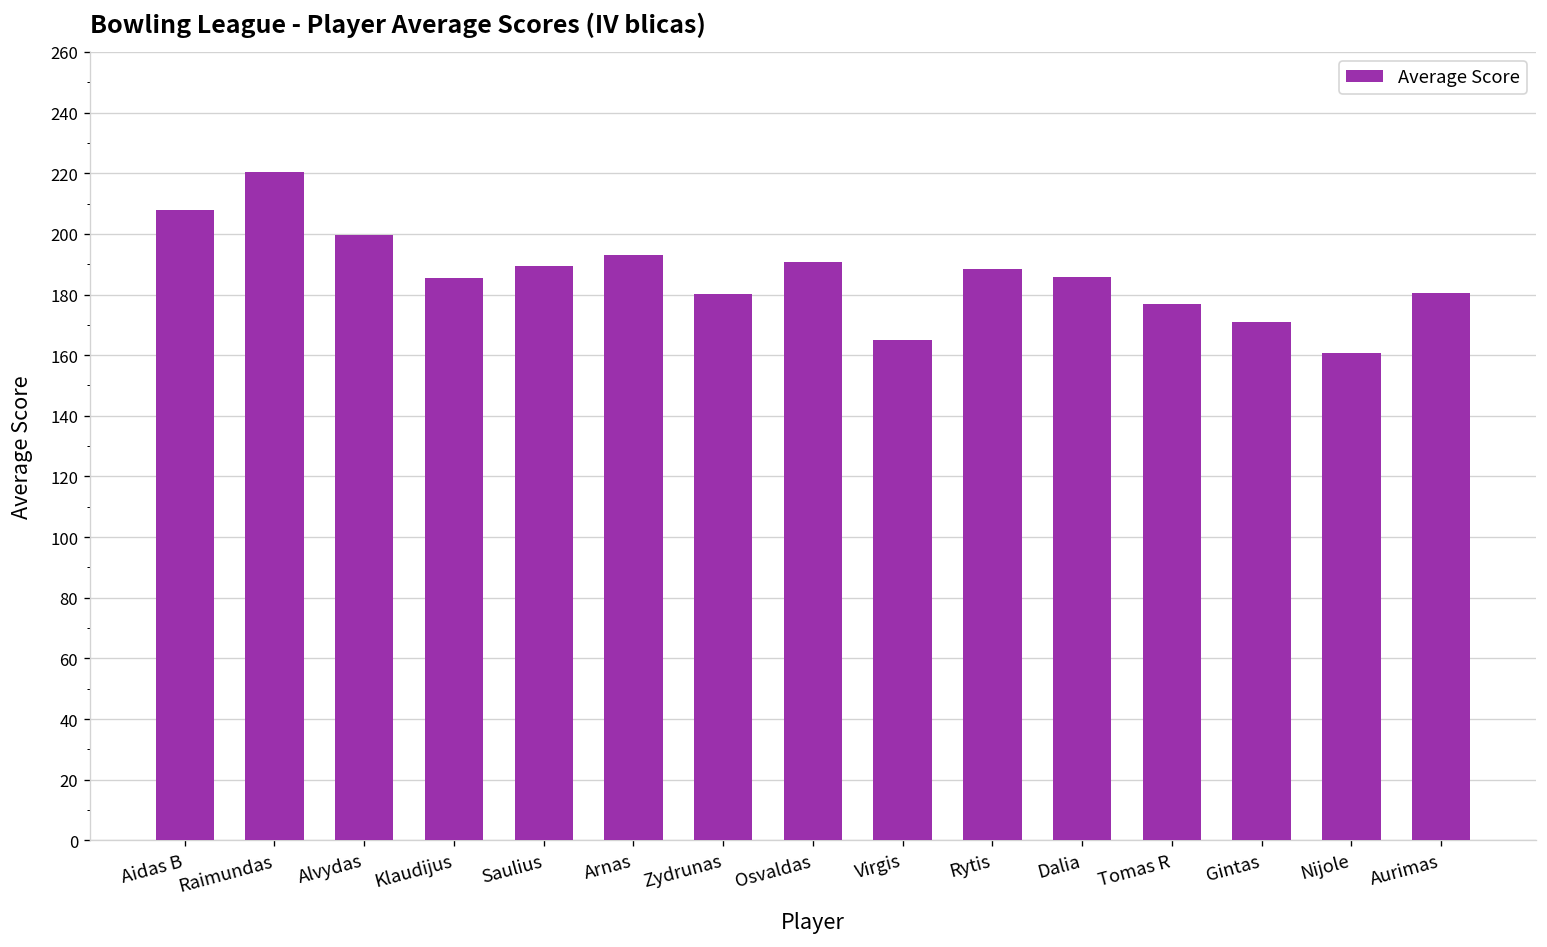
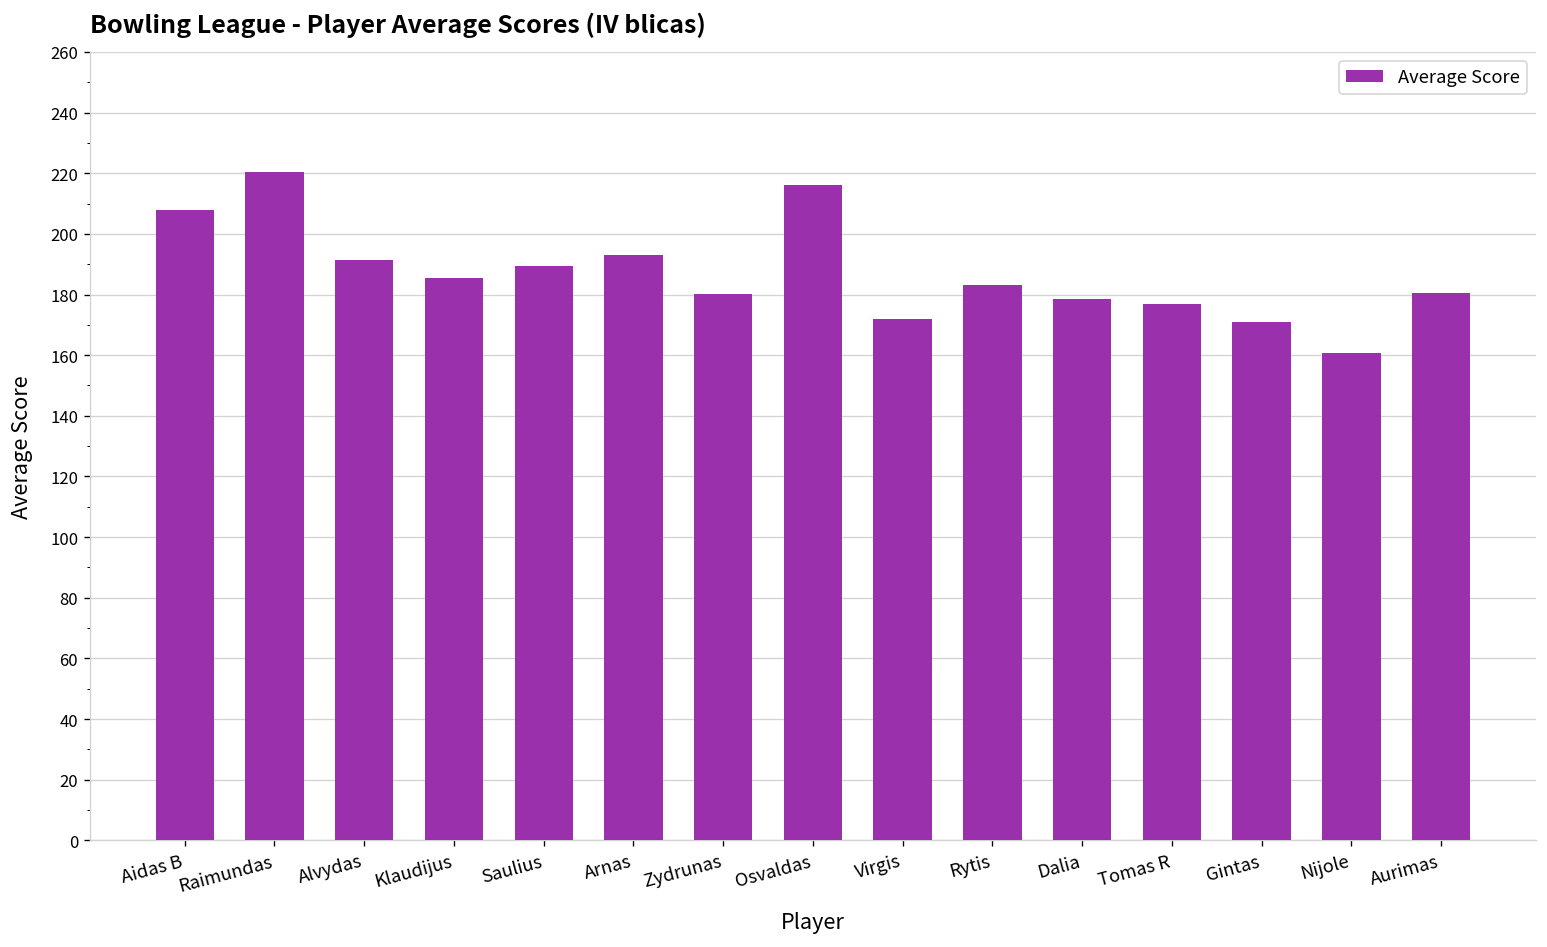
Alvydas: 200 -> 191
Osvaldas: 191 -> 216
Virgis: 165 -> 172
Rytis: 189 -> 183
Dalia: 186 -> 178
